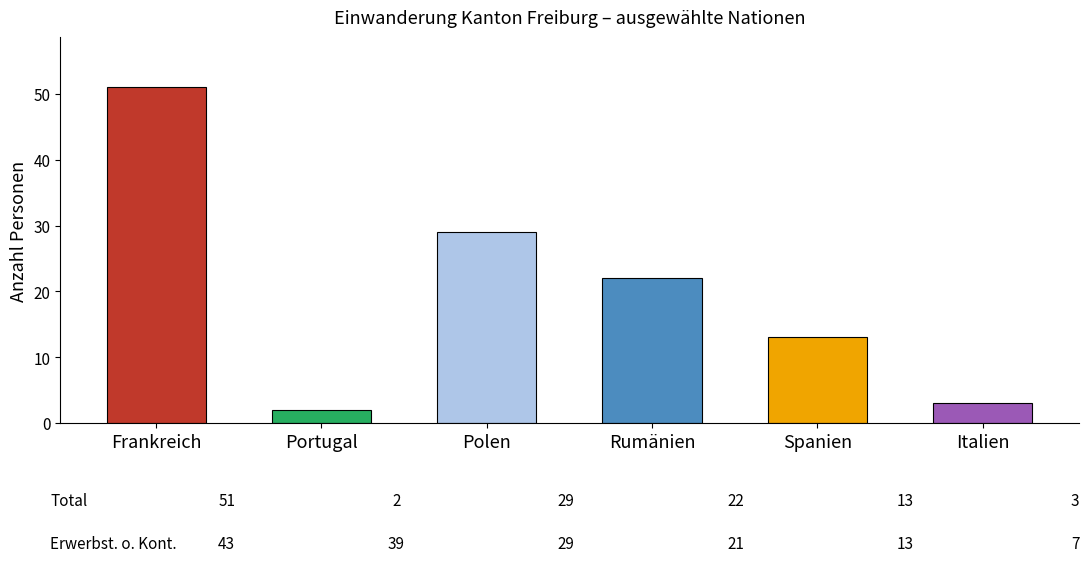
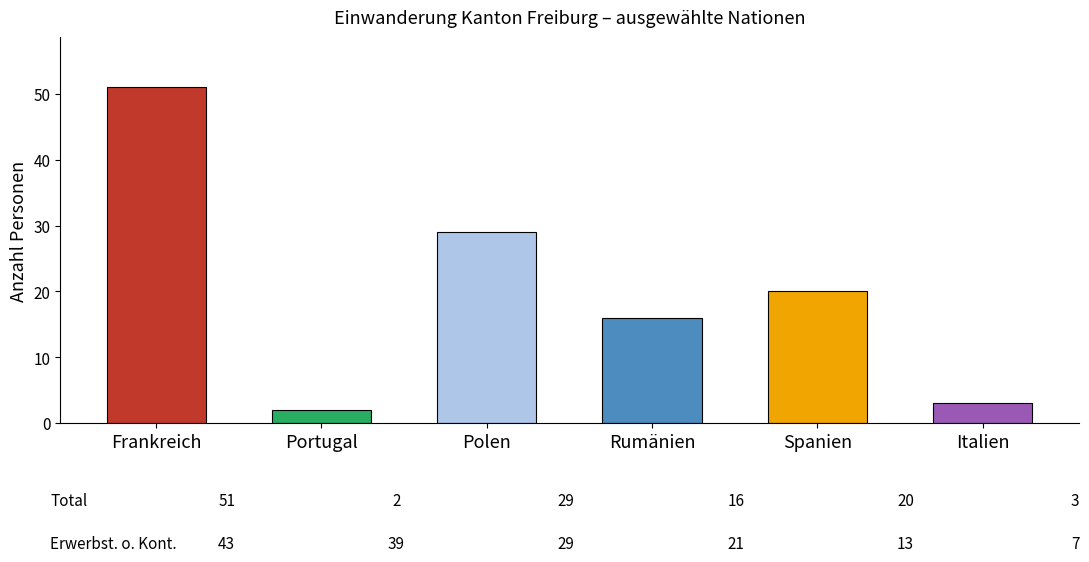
Rumänien: 22 -> 16
Spanien: 13 -> 20
